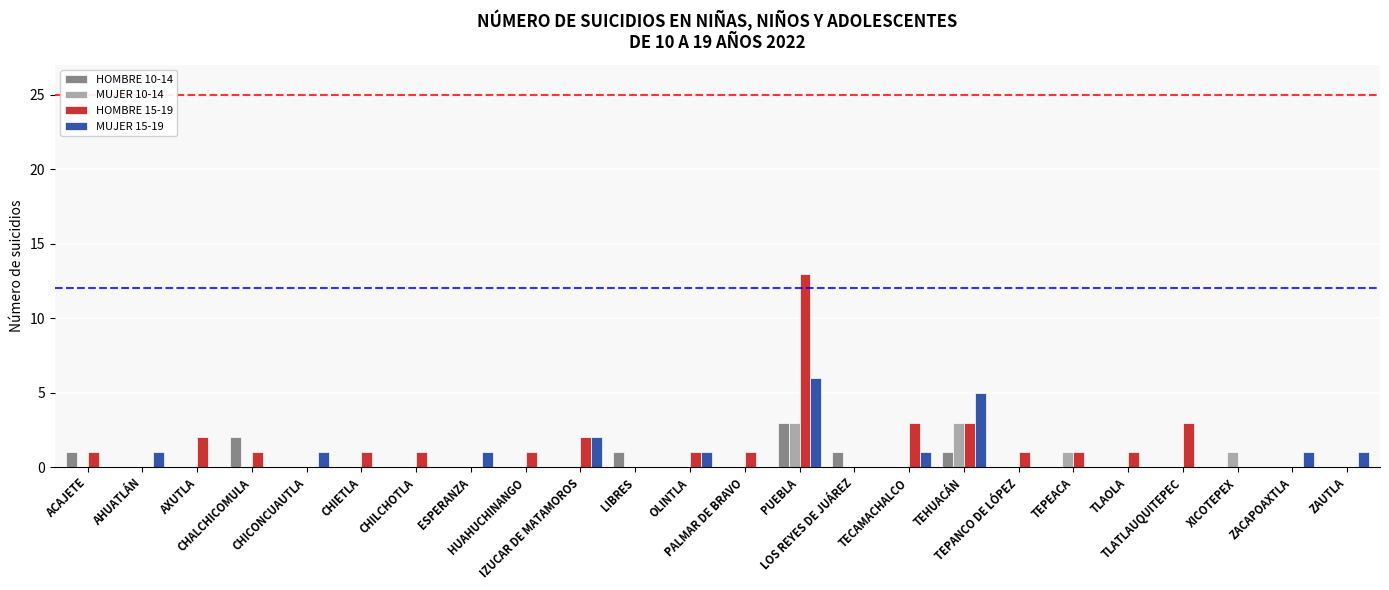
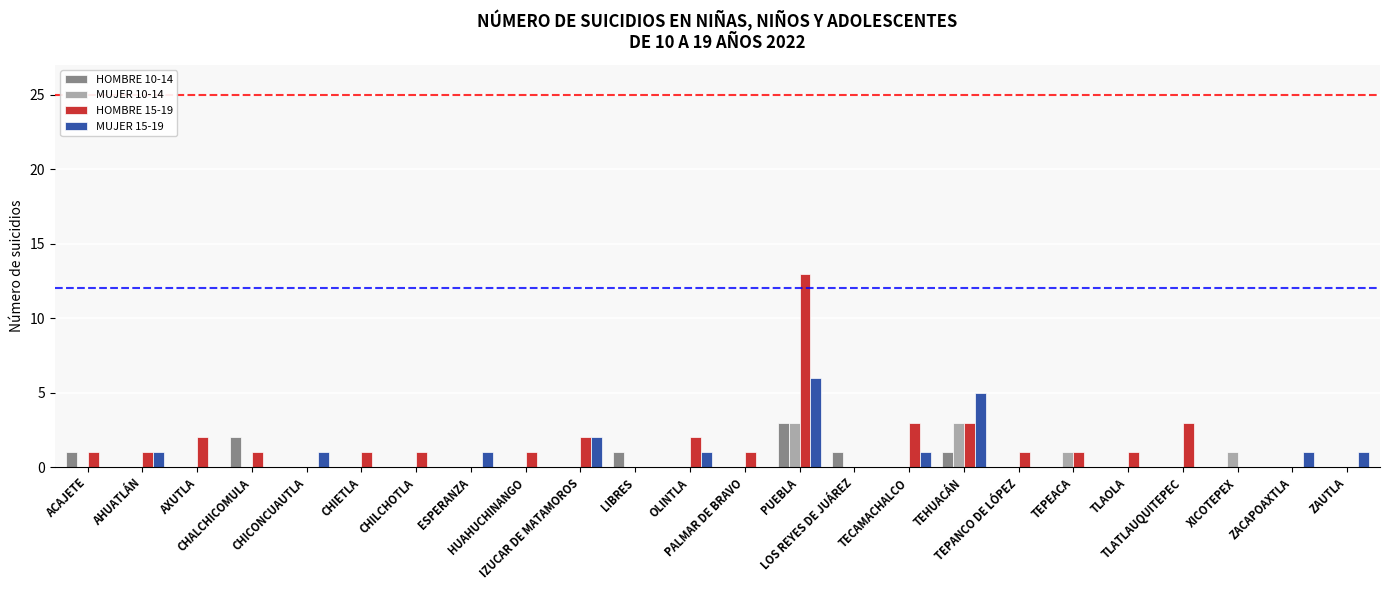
HOMBRE 15-19, AHUATLÁN: 0 -> 1
HOMBRE 15-19, OLINTLA: 1 -> 2
